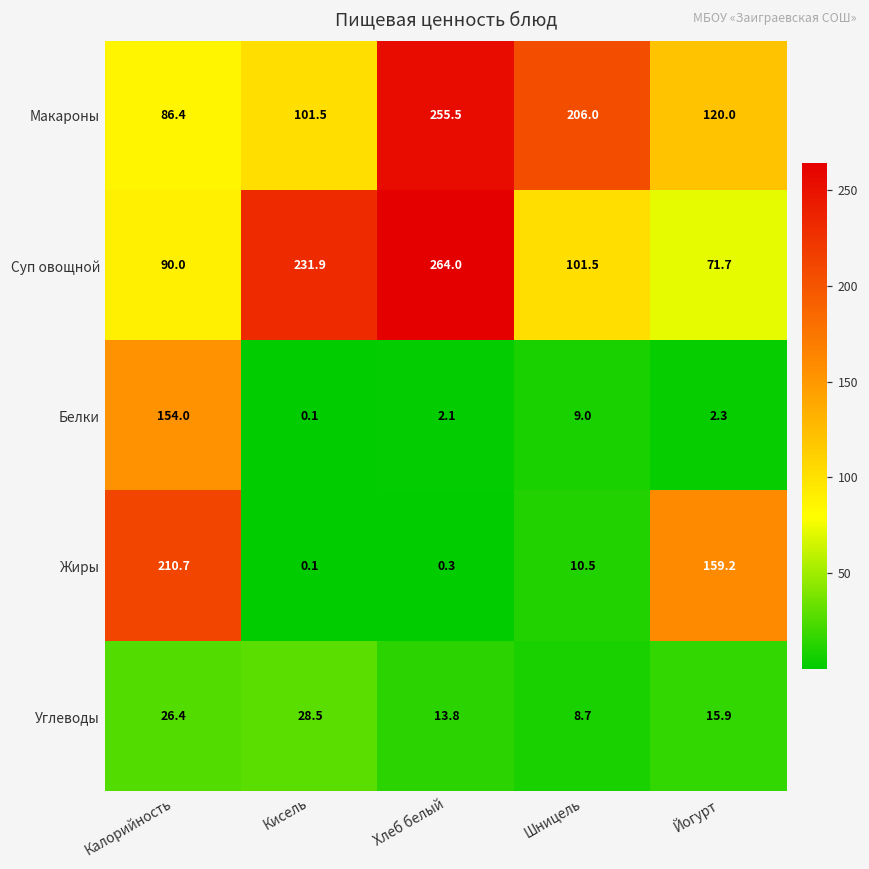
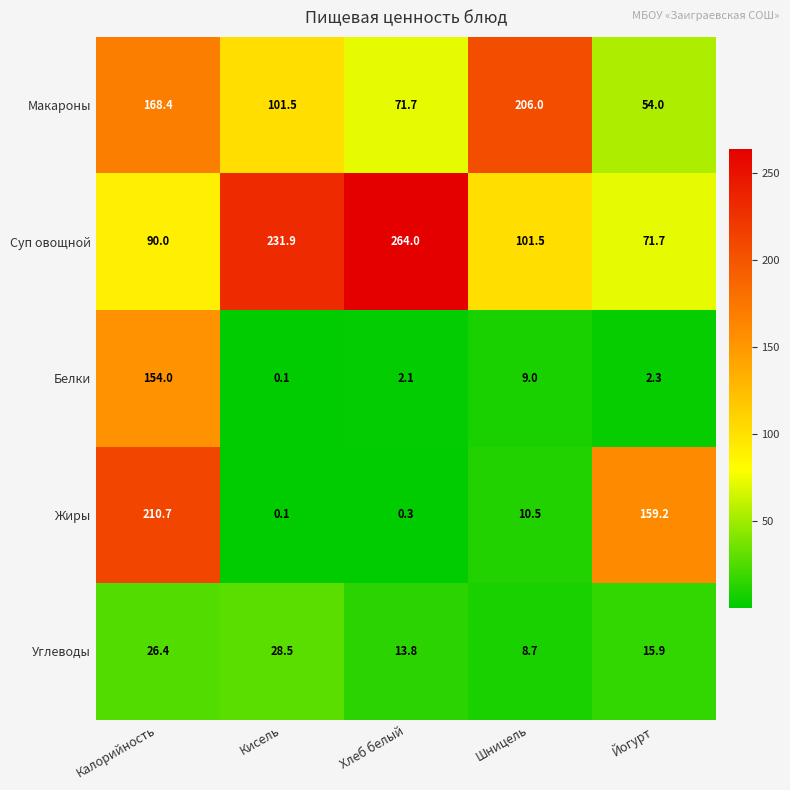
Макароны, Калорийность: 86.4 -> 168.4
Макароны, Хлеб белый: 255.5 -> 71.7
Макароны, Йогурт: 120.0 -> 54.0
